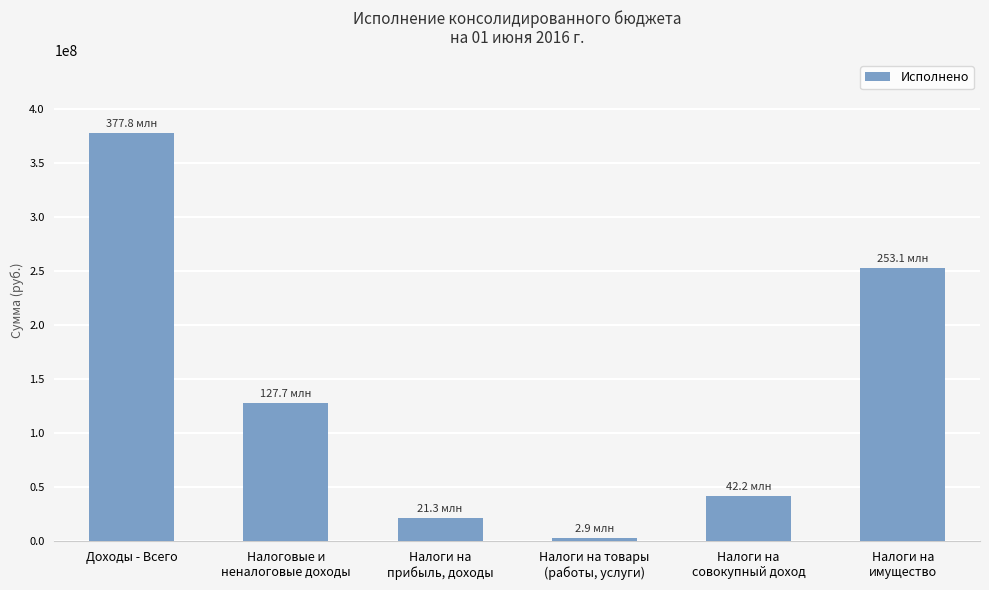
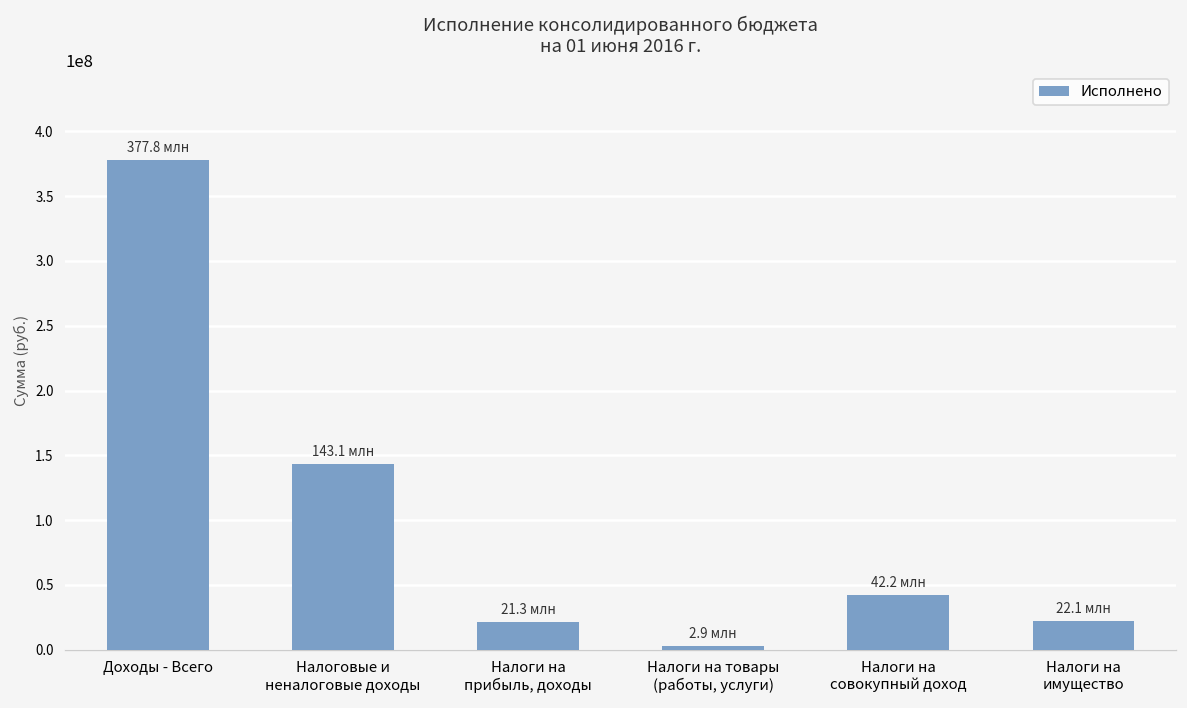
Налоговые и неналоговые доходы: 127.7 -> 143.1
Налоги на имущество: 253.1 -> 22.1
